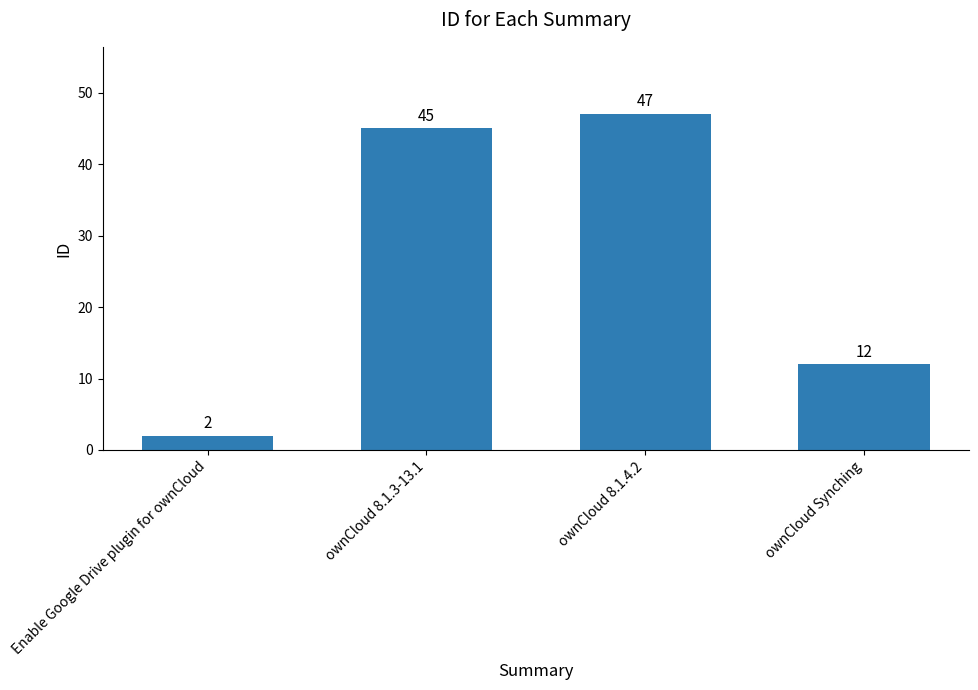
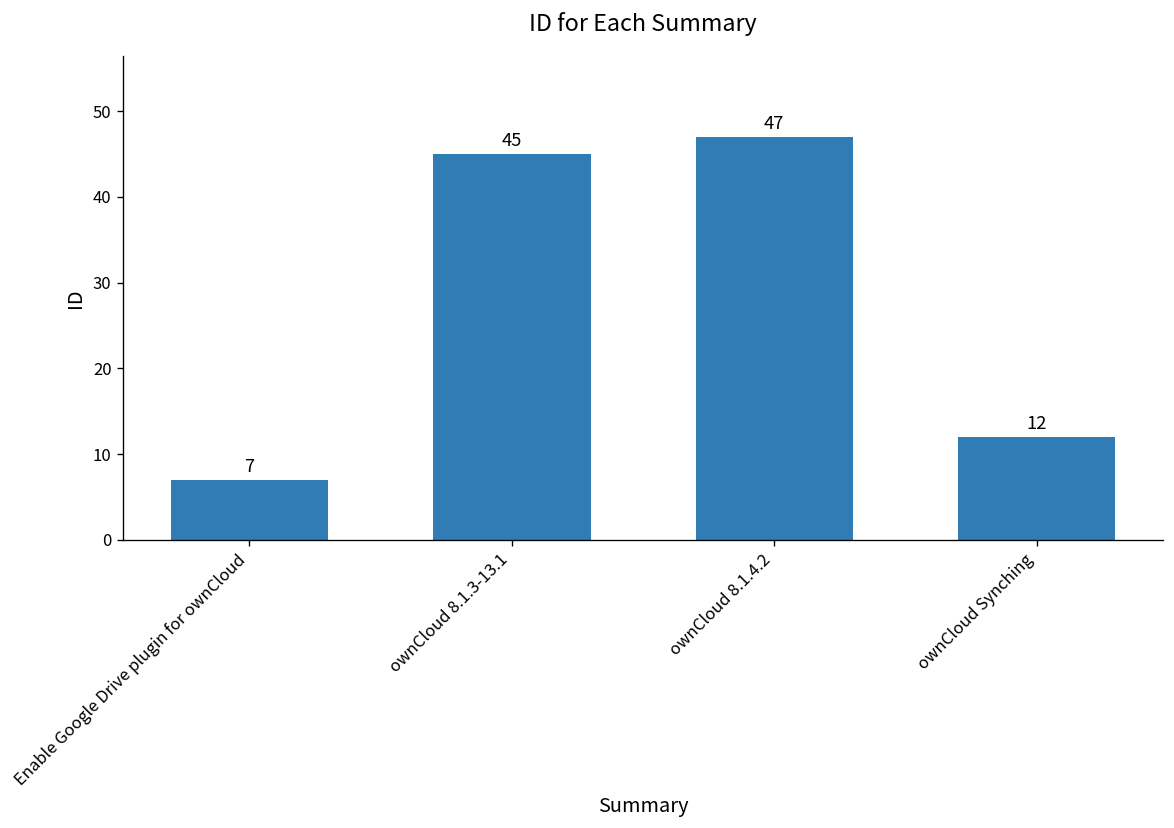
Enable Google Drive plugin for ownCloud: 2 -> 7
